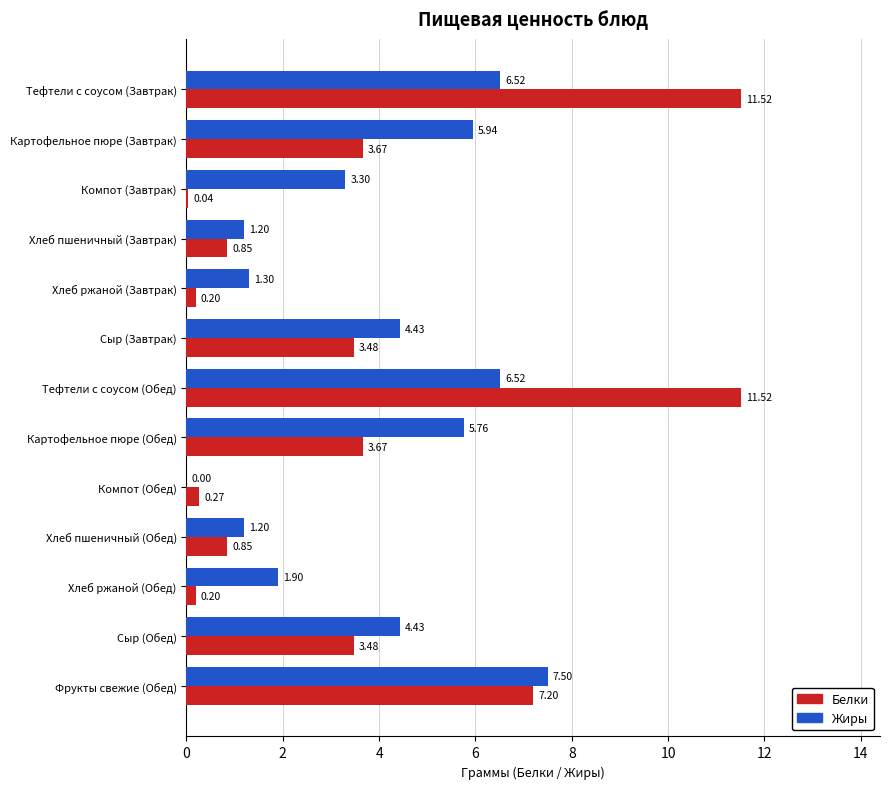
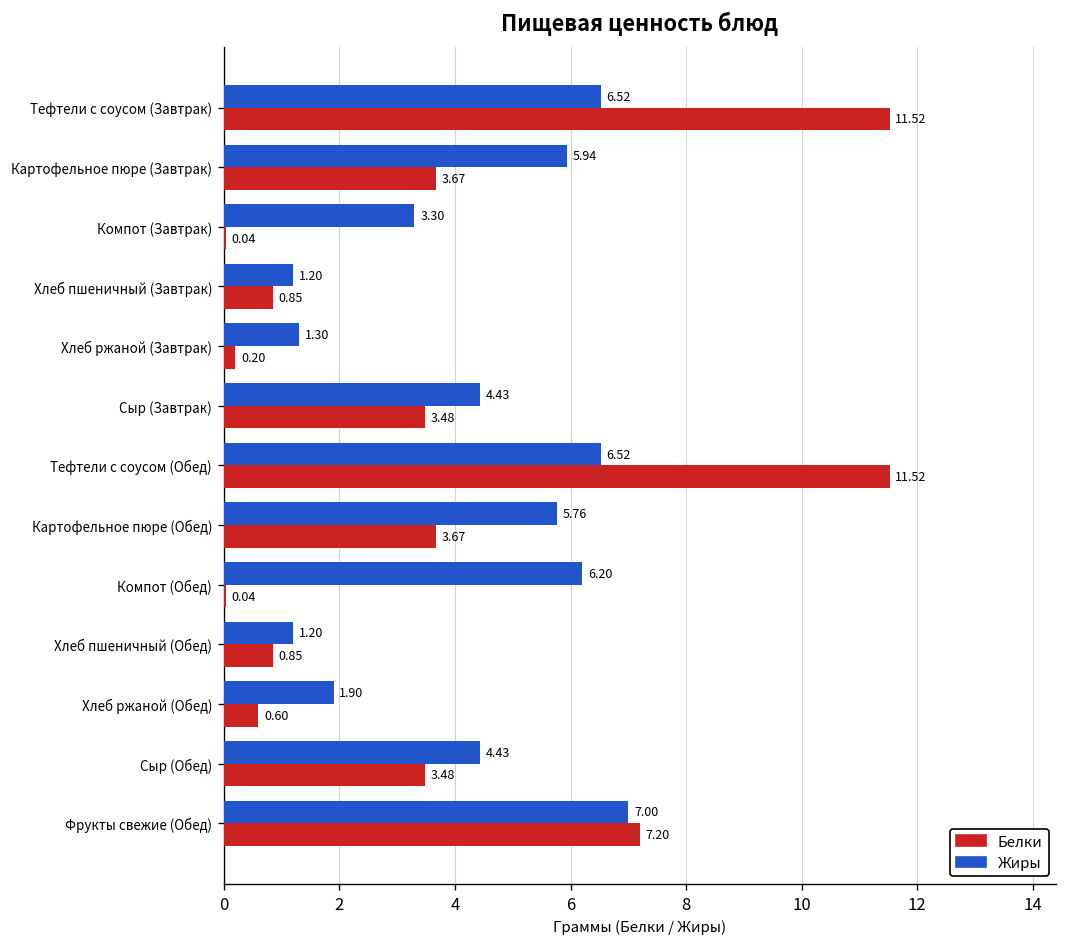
Жиры, Компот (Обед): 0.00 -> 6.20
Белки, Компот (Обед): 0.27 -> 0.04
Белки, Хлеб ржаной (Обед): 0.20 -> 0.60
Жиры, Фрукты свежие (Обед): 7.50 -> 7.00
